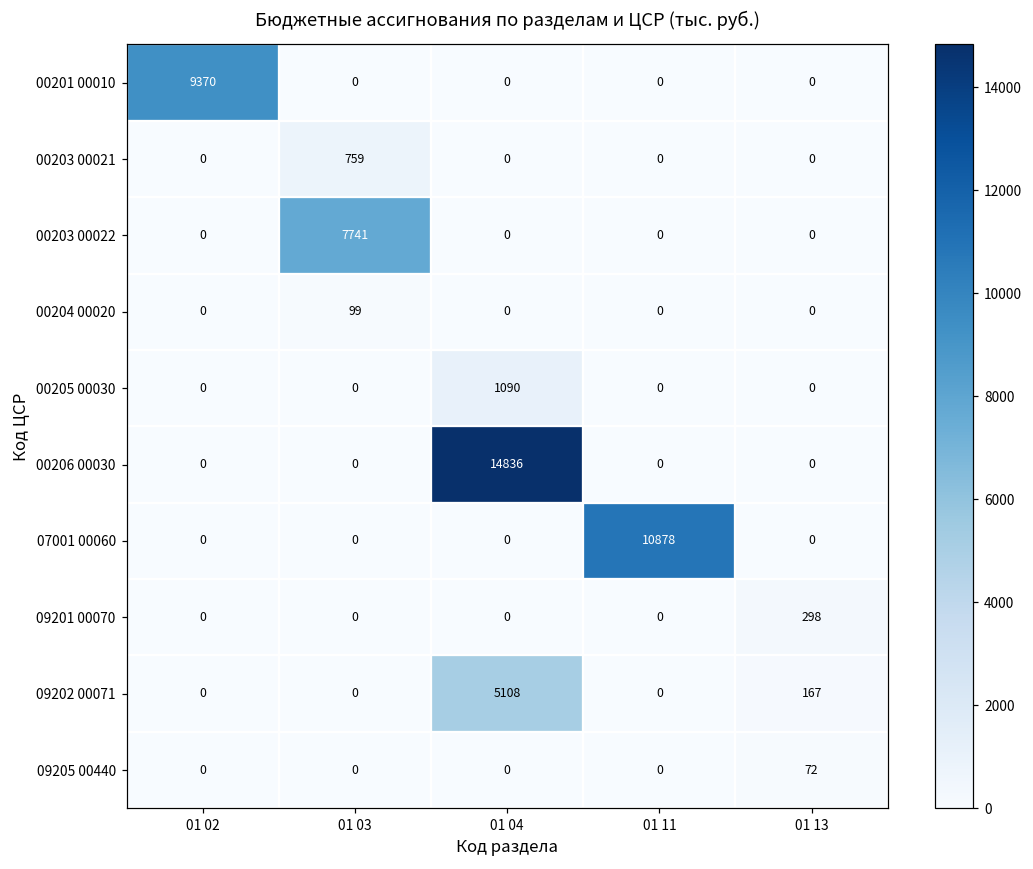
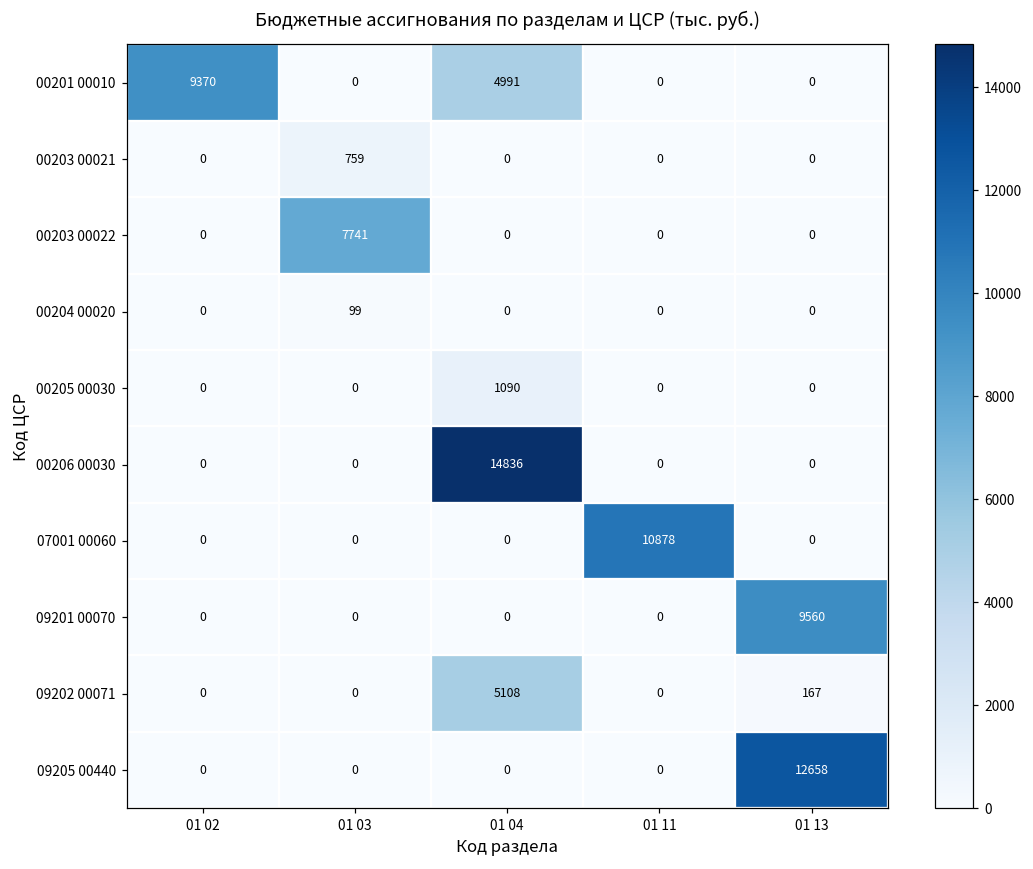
00201 00010, 01 04: 0 -> 4991
09201 00070, 01 13: 298 -> 9560
09205 00440, 01 13: 72 -> 12658
